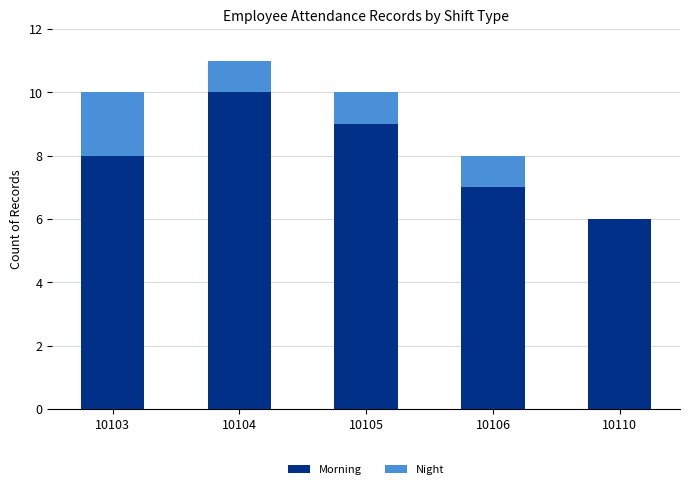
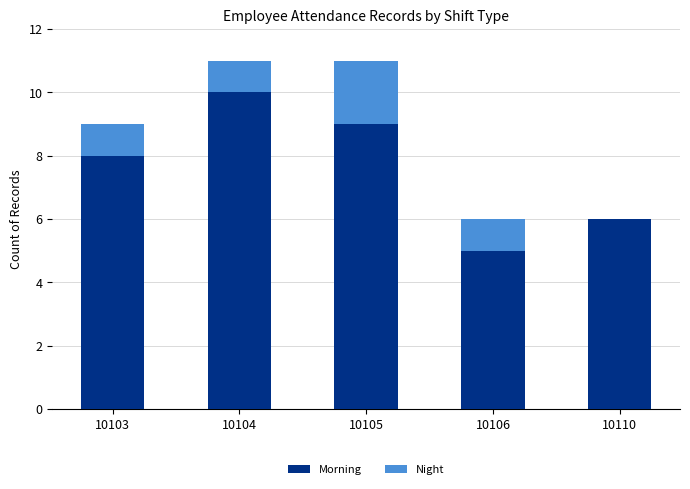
Night, 10103: 2 -> 1
Night, 10105: 1 -> 2
Morning, 10106: 7 -> 5
